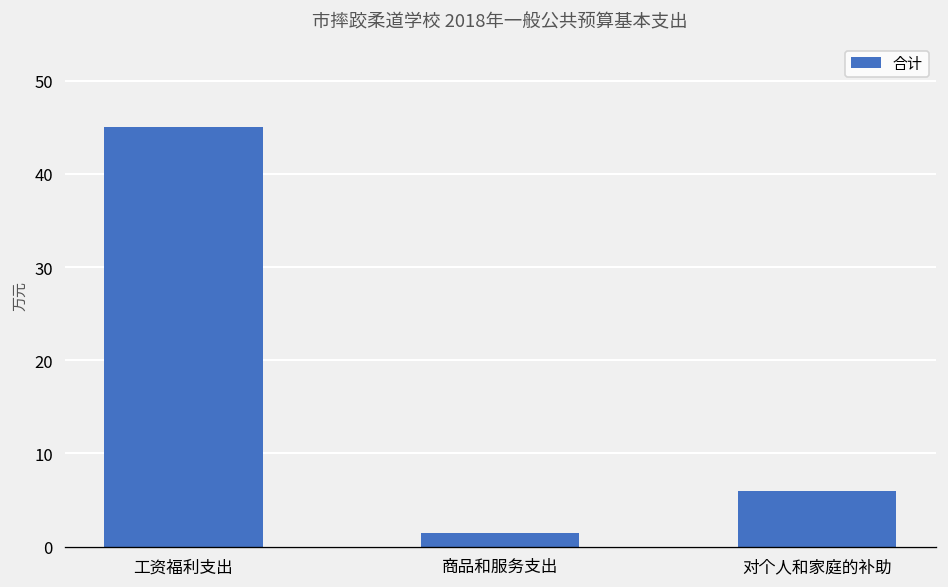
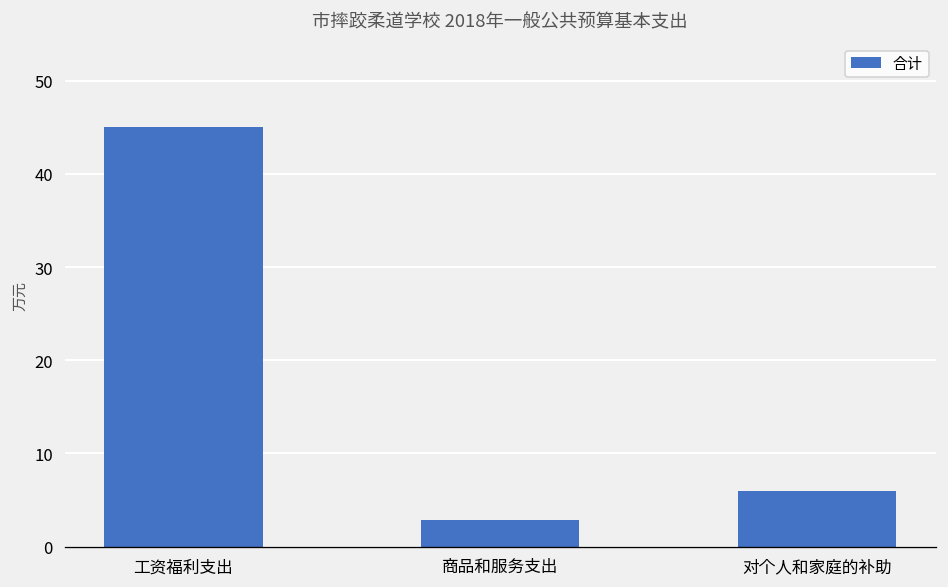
商品和服务支出: 1 -> 3
